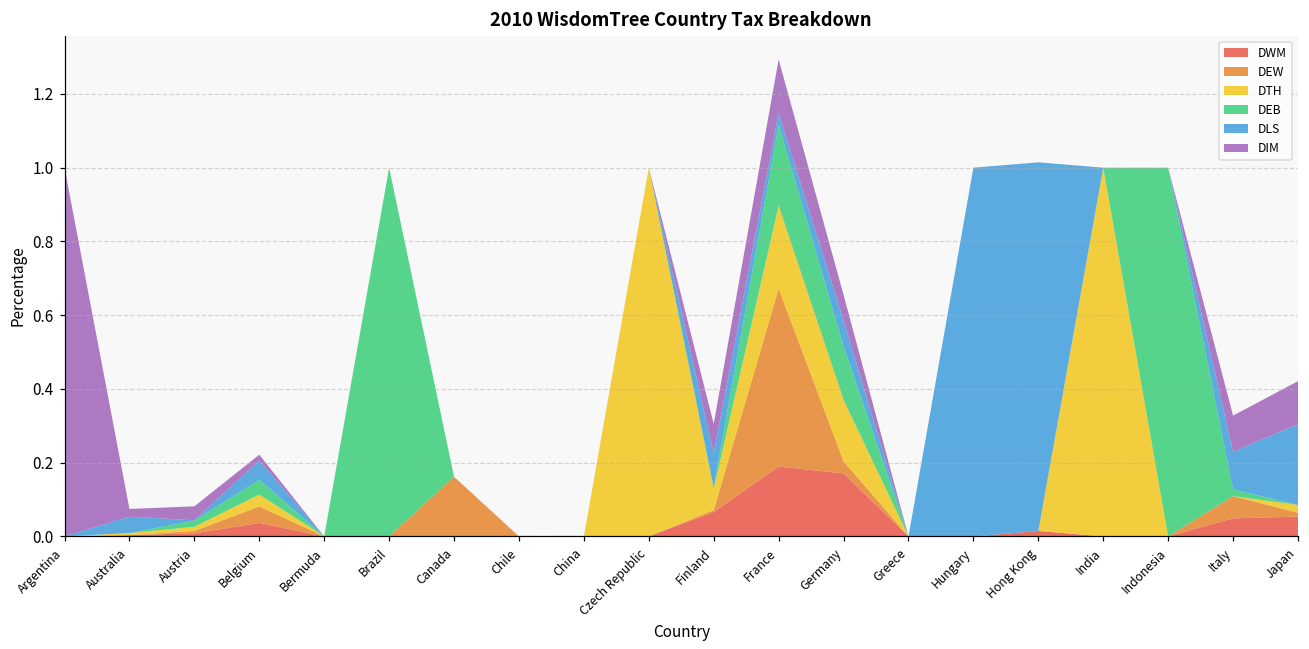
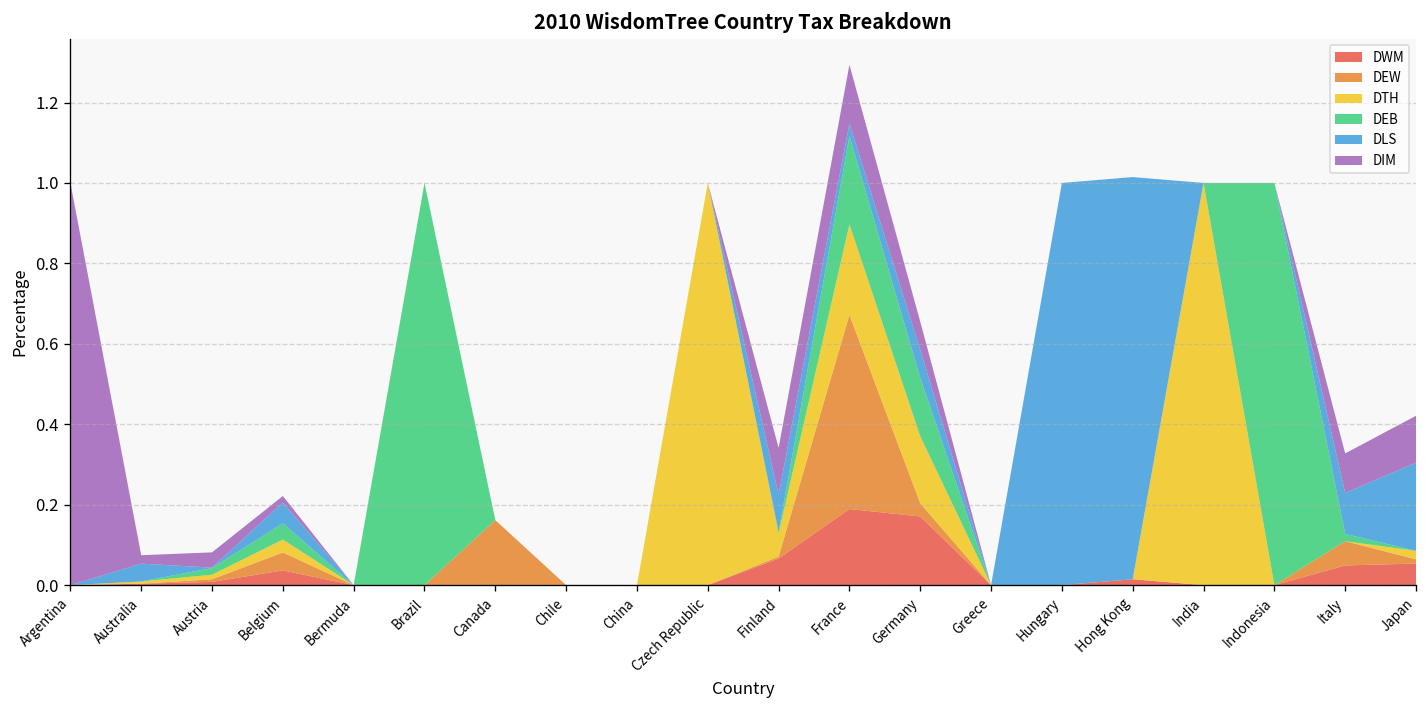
DIM, Finland: 0.08 -> 0.12
